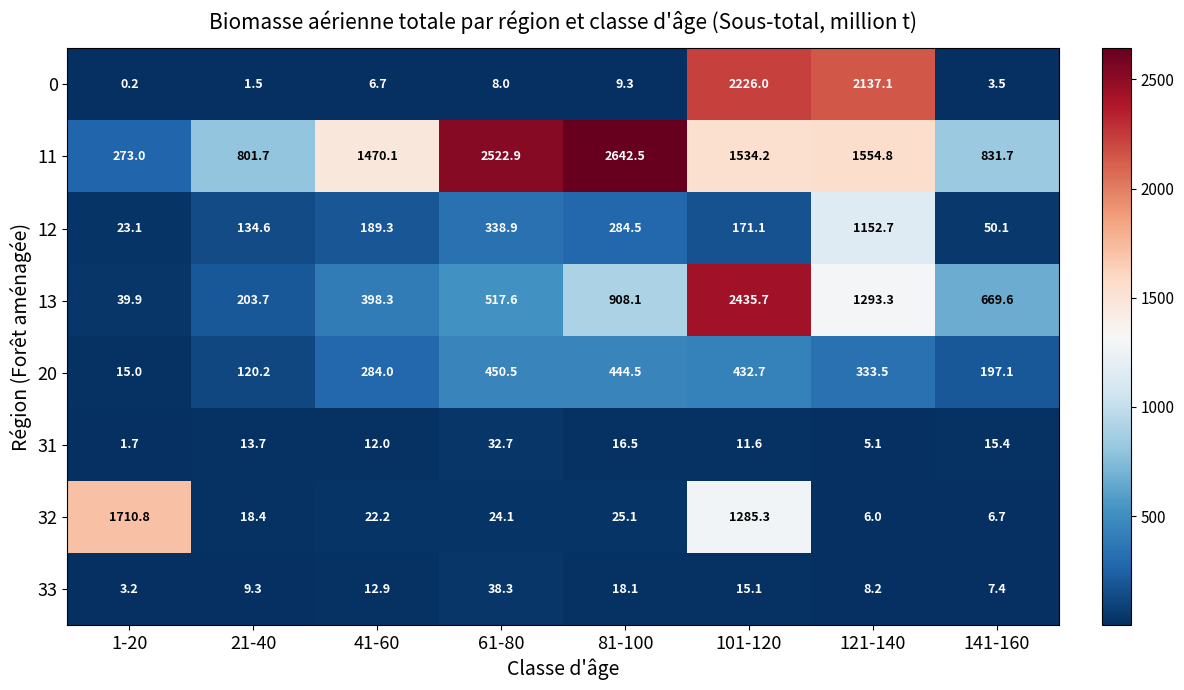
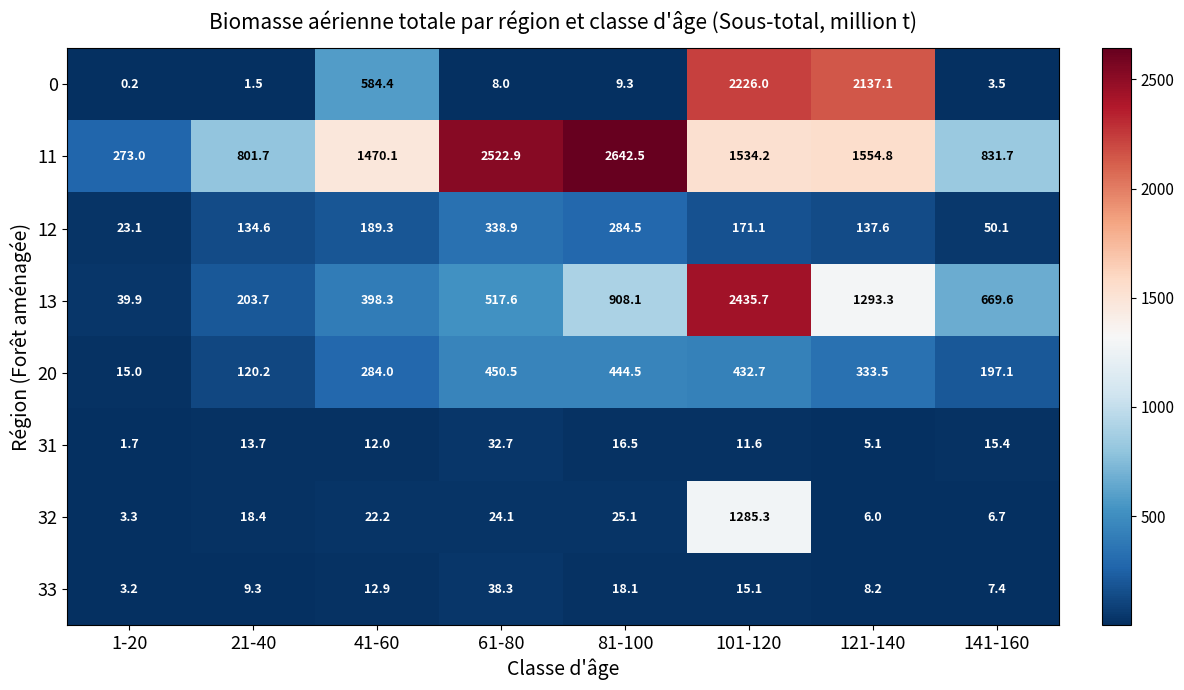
0, 41-60: 6.7 -> 584.4
12, 121-140: 1152.7 -> 137.6
32, 1-20: 1710.8 -> 3.3
